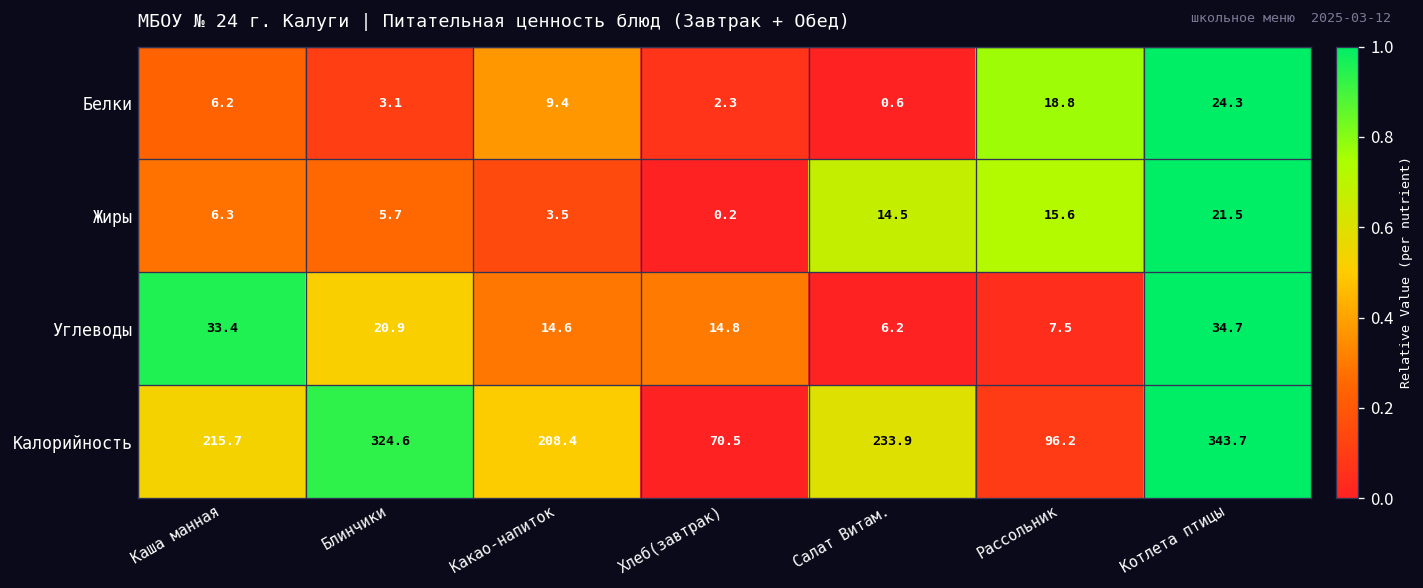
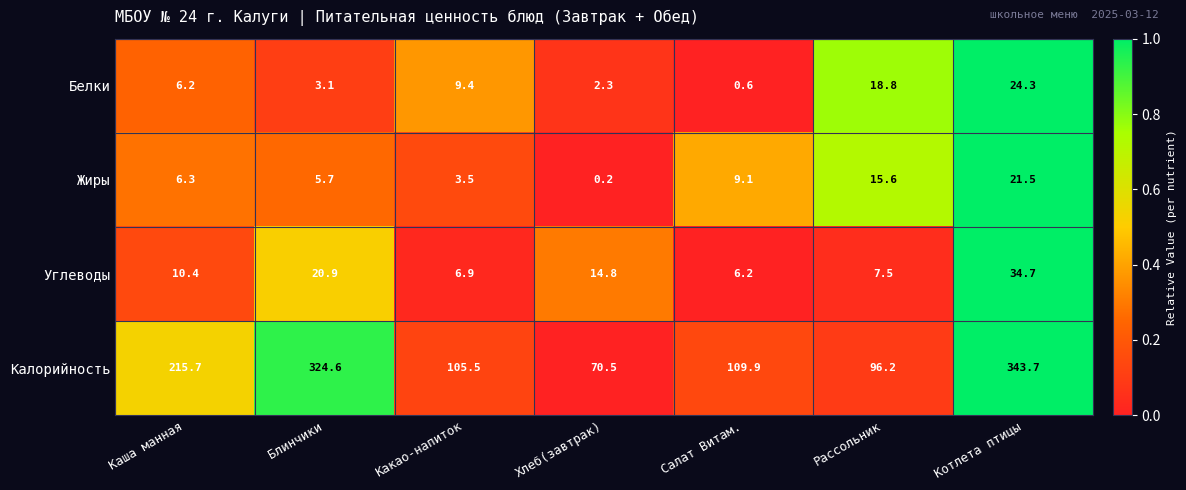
Жиры, Салат Витам.: 14.5 -> 9.1
Углеводы, Каша манная: 33.4 -> 10.4
Углеводы, Какао-напиток: 14.6 -> 6.9
Калорийность, Какао-напиток: 208.4 -> 105.5
Калорийность, Салат Витам.: 233.9 -> 109.9
